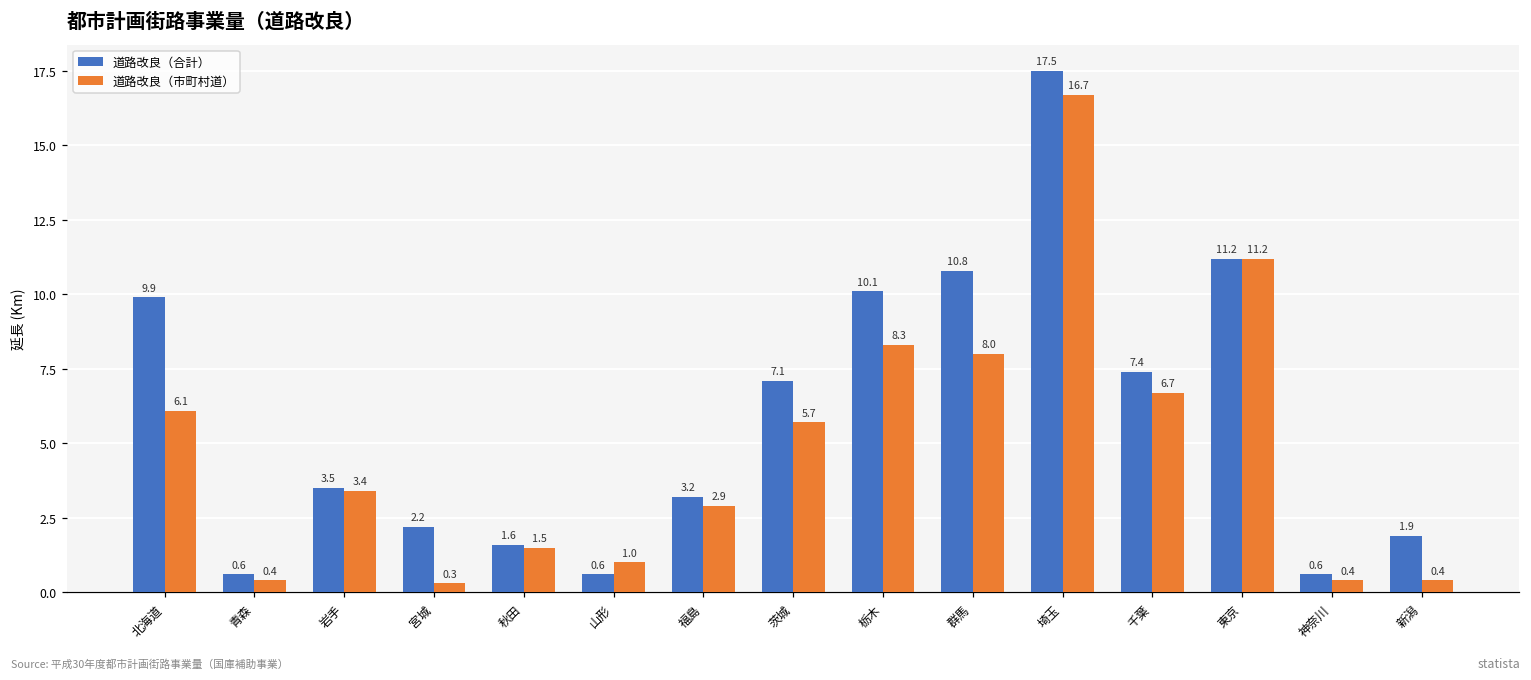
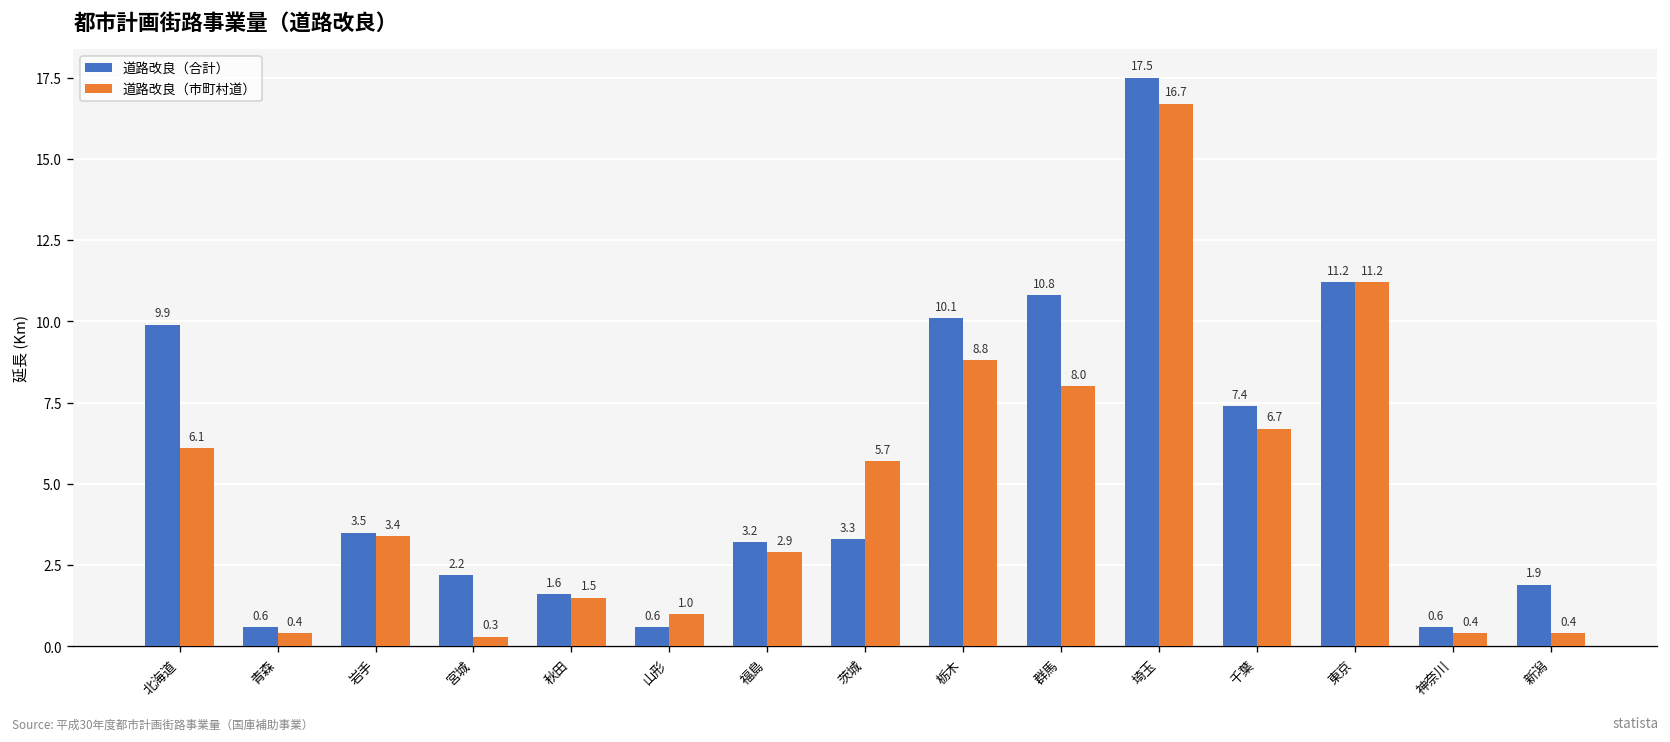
道路改良（合計）, 茨城: 7.1 -> 3.3
道路改良（市町村道）, 栃木: 8.3 -> 8.8
